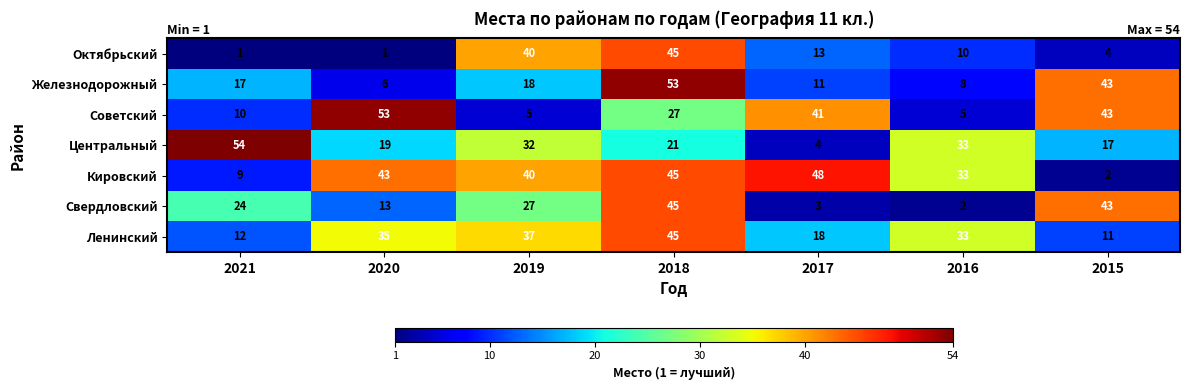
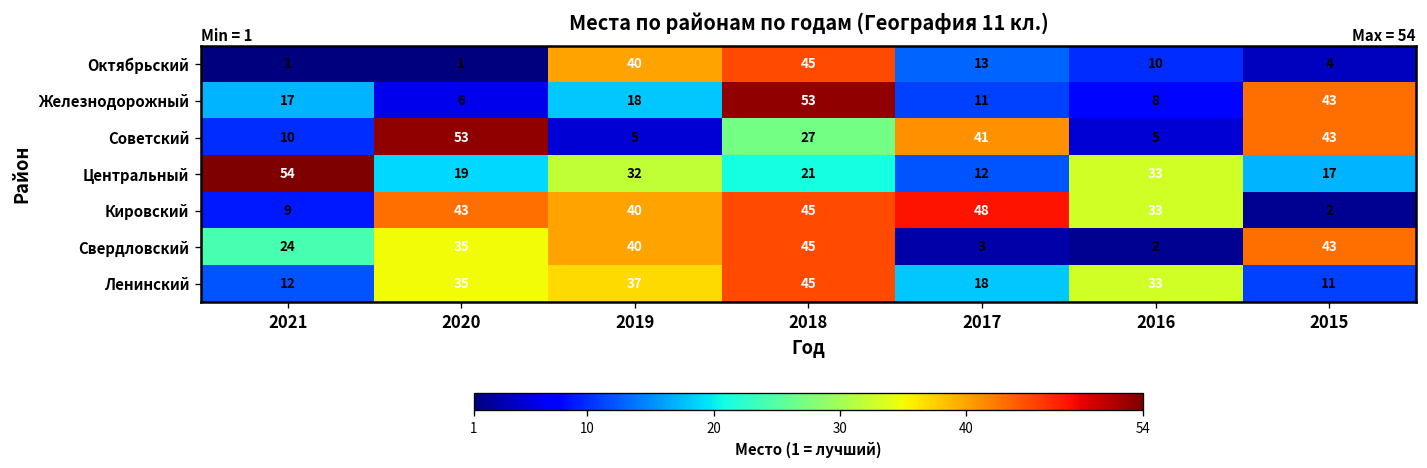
Центральный, 2017: 4 -> 12
Свердловский, 2020: 13 -> 35
Свердловский, 2019: 27 -> 40
